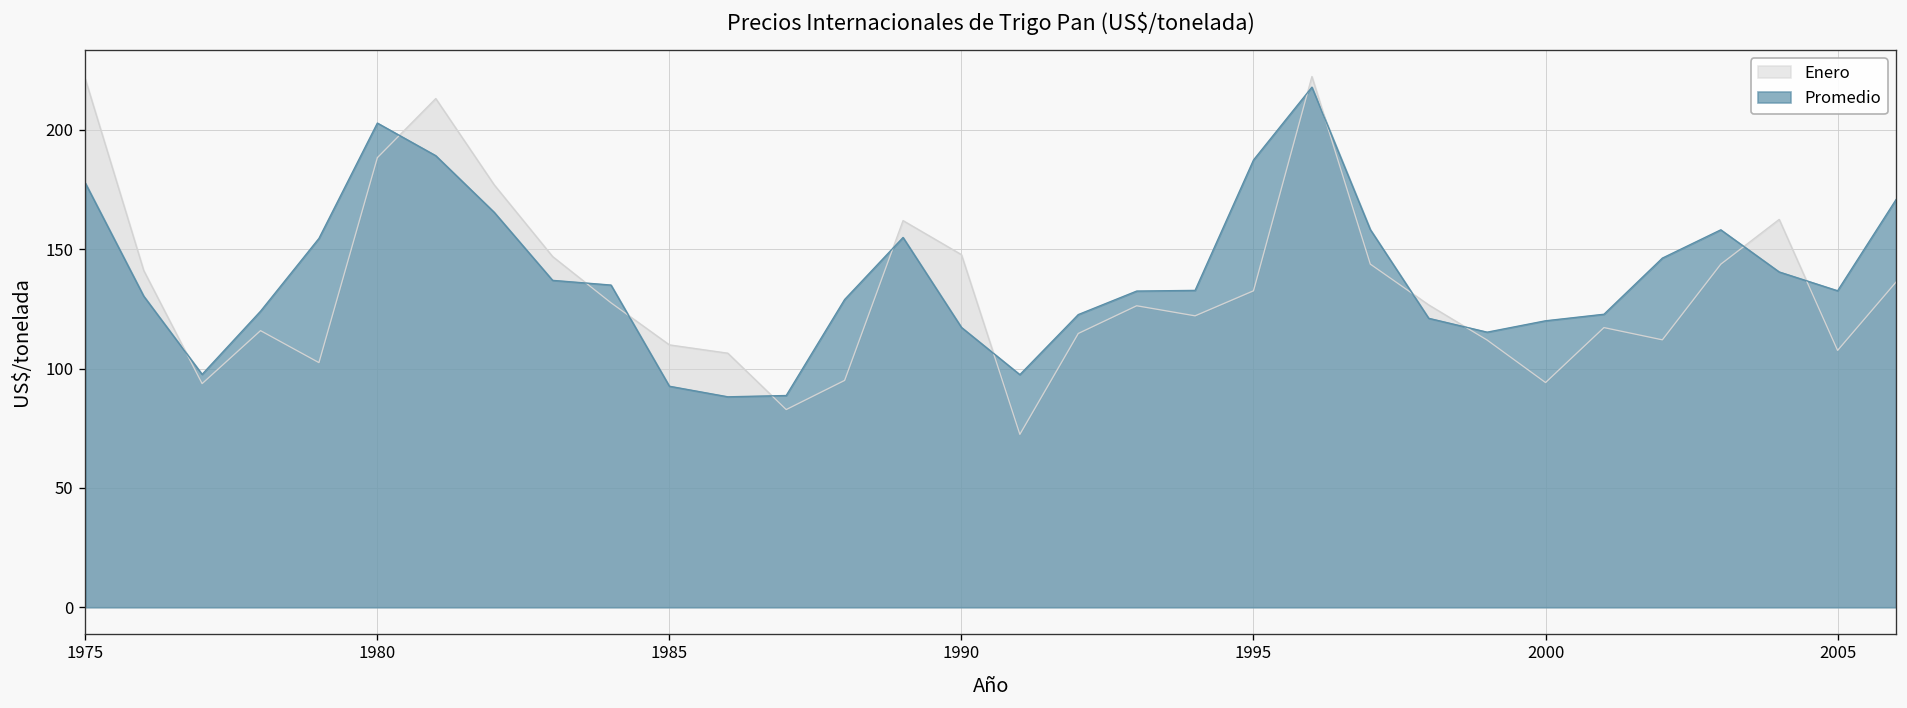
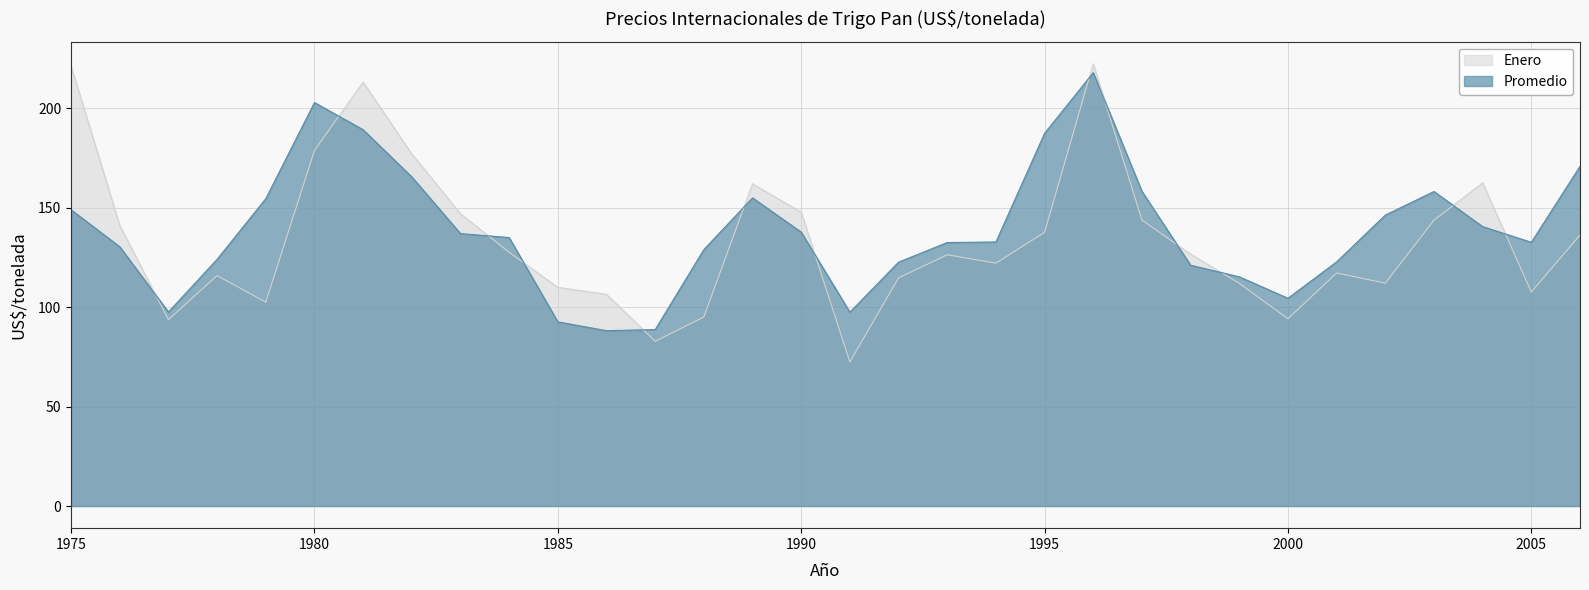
Promedio, 1975: 178 -> 149
Enero, 1980: 188 -> 179
Promedio, 1990: 117 -> 138
Enero, 1995: 133 -> 138
Promedio, 2000: 120 -> 104
